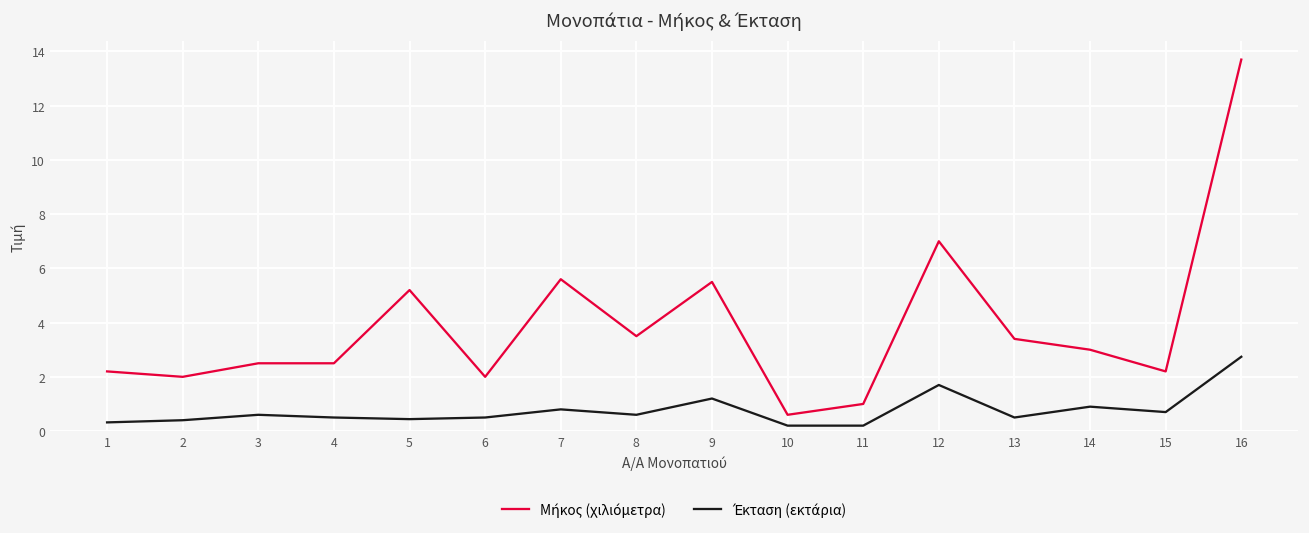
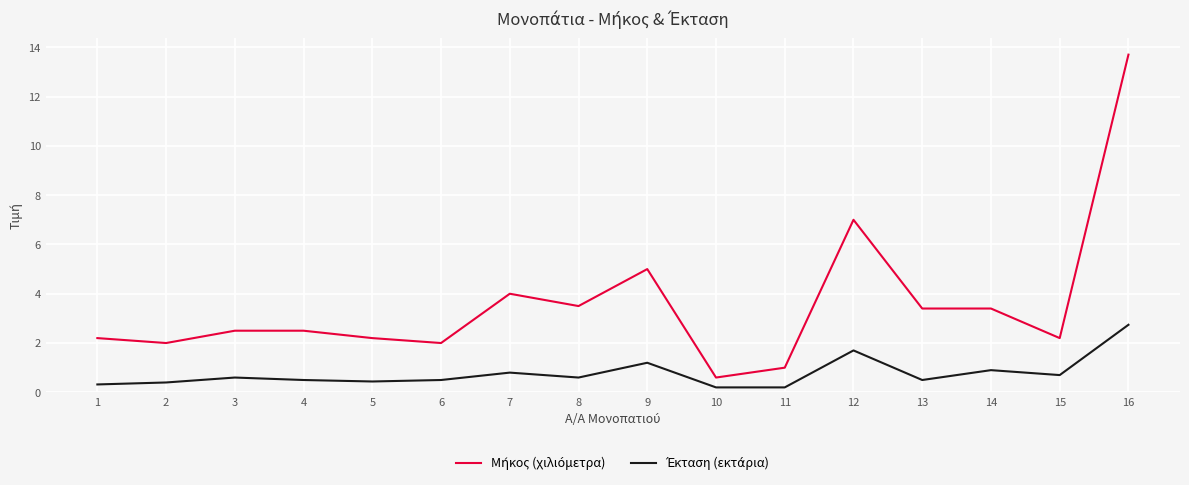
Μήκος (χιλιόμετρα), 5: 5.2 -> 2.2
Μήκος (χιλιόμετρα), 7: 5.6 -> 4.0
Μήκος (χιλιόμετρα), 9: 5.5 -> 5.0
Μήκος (χιλιόμετρα), 14: 3.0 -> 3.4
